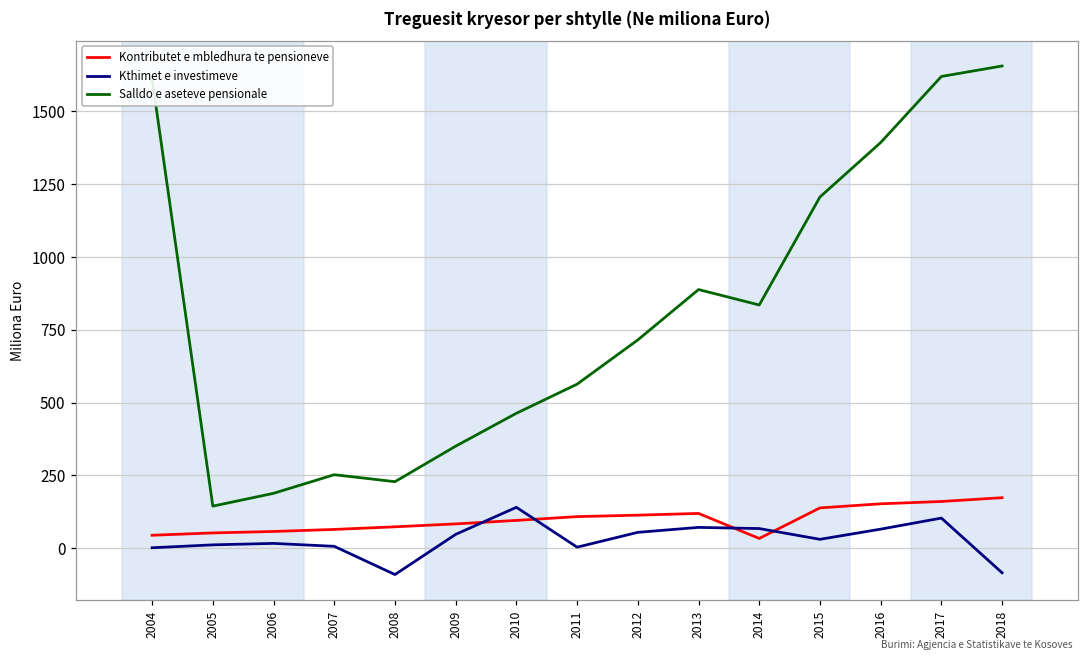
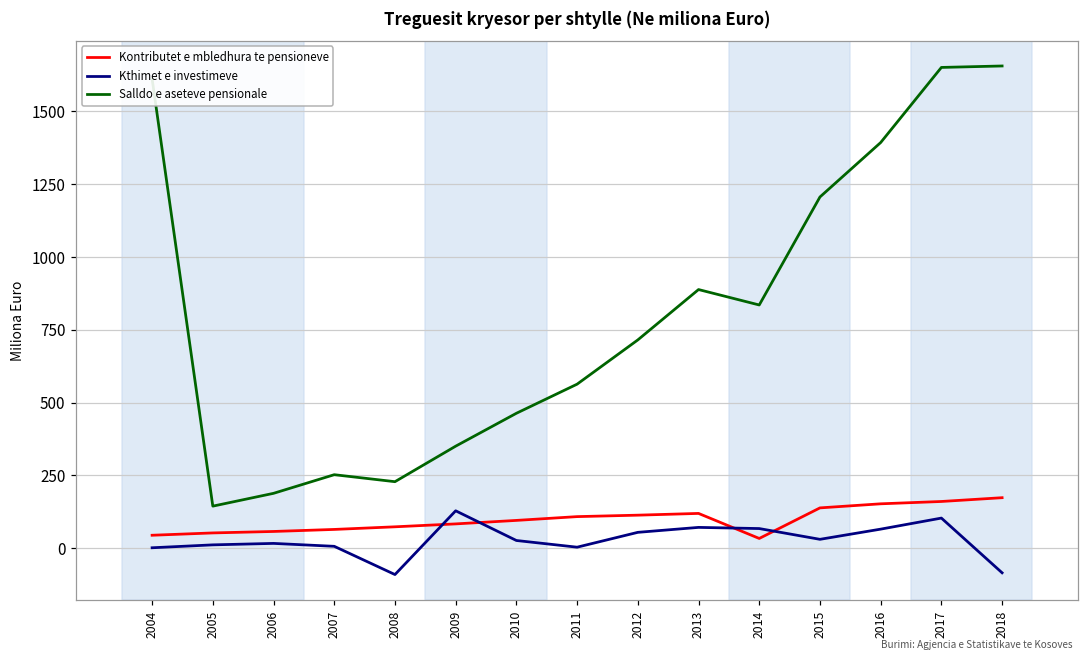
Kthimet e investimeve, 2009: 50 -> 130
Kthimet e investimeve, 2010: 140 -> 30
Salldo e aseteve pensionale, 2017: 1620 -> 1650
